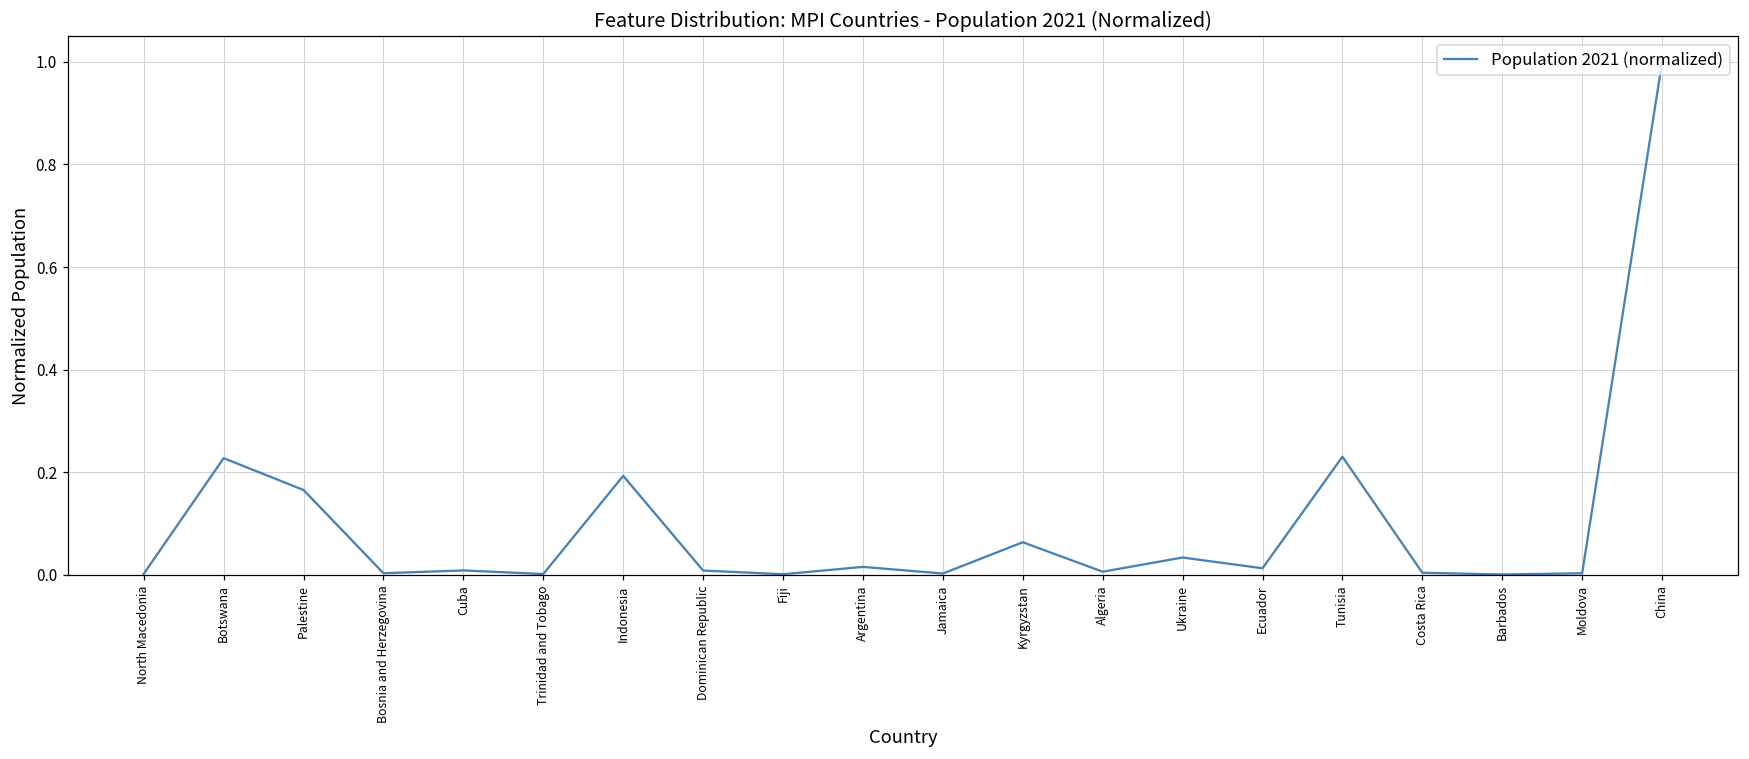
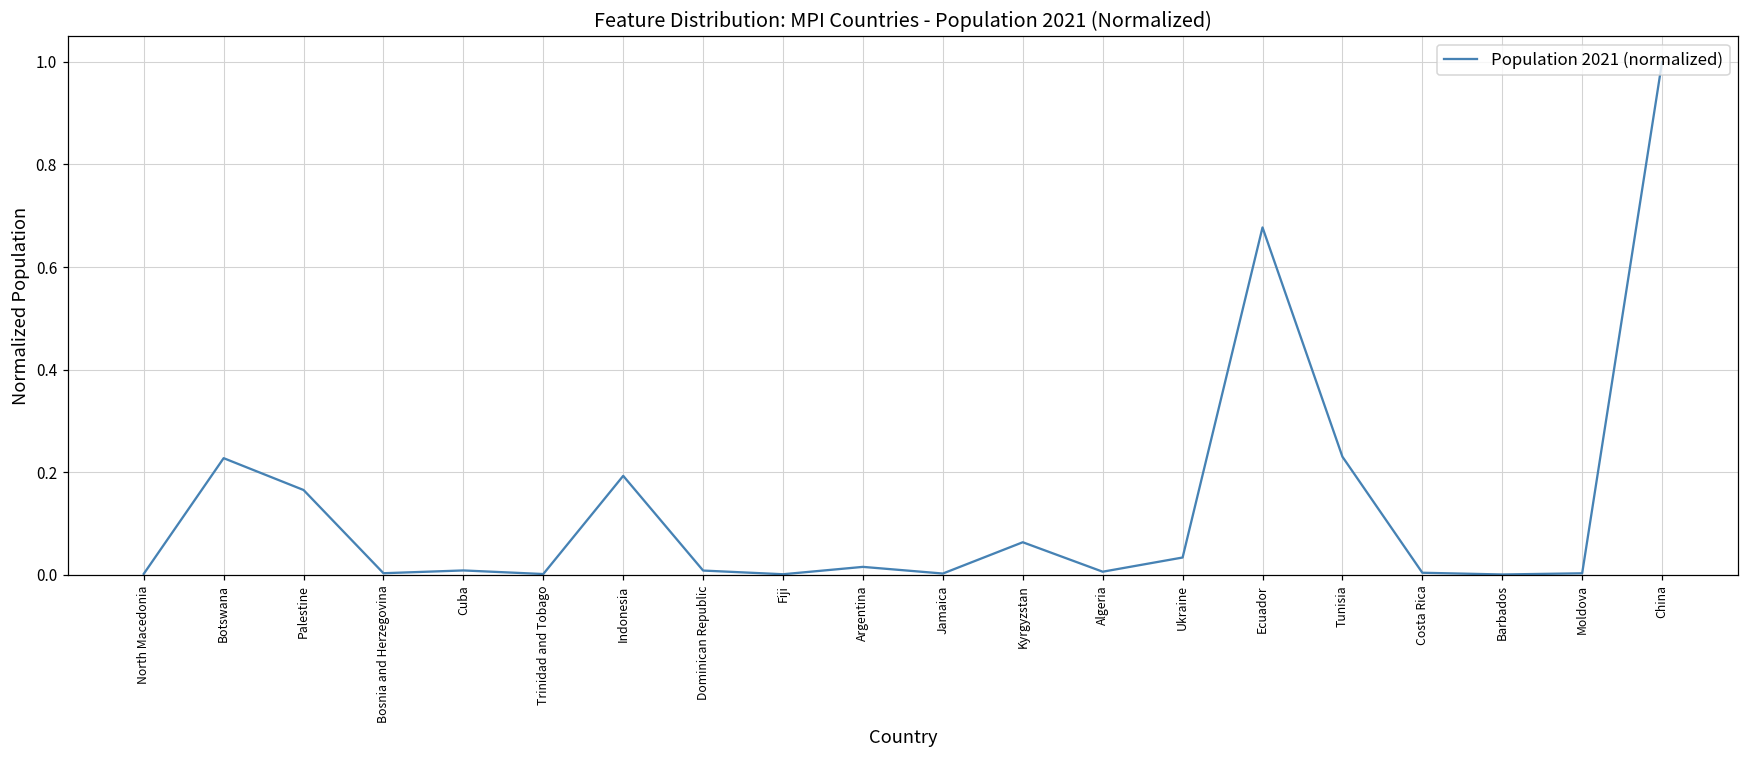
Ecuador: 0.01 -> 0.68
